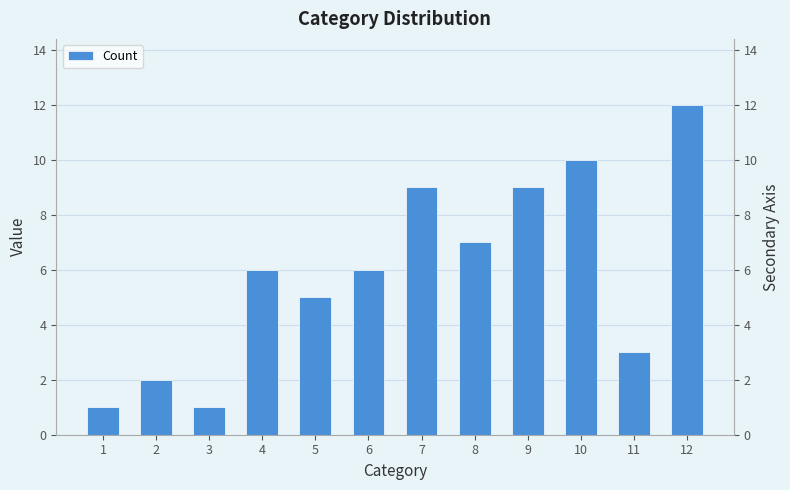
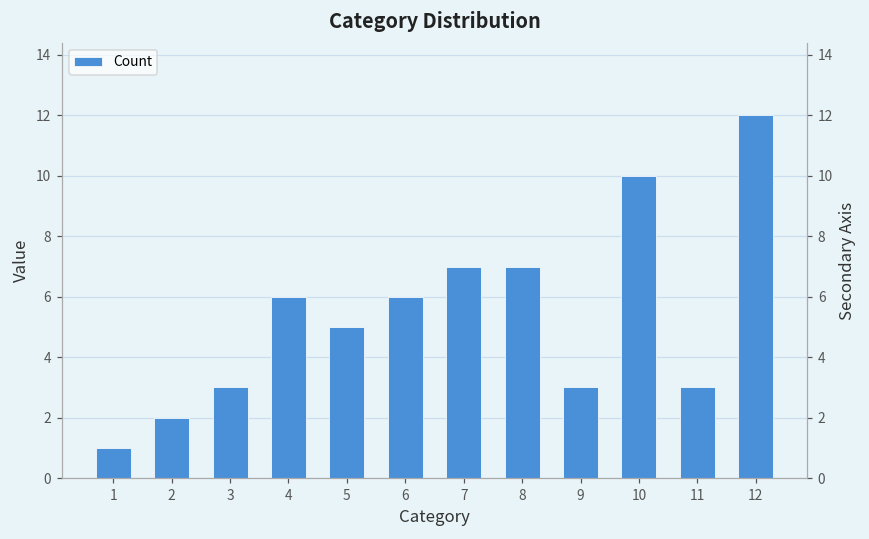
3: 1 -> 3
7: 9 -> 7
9: 9 -> 3
